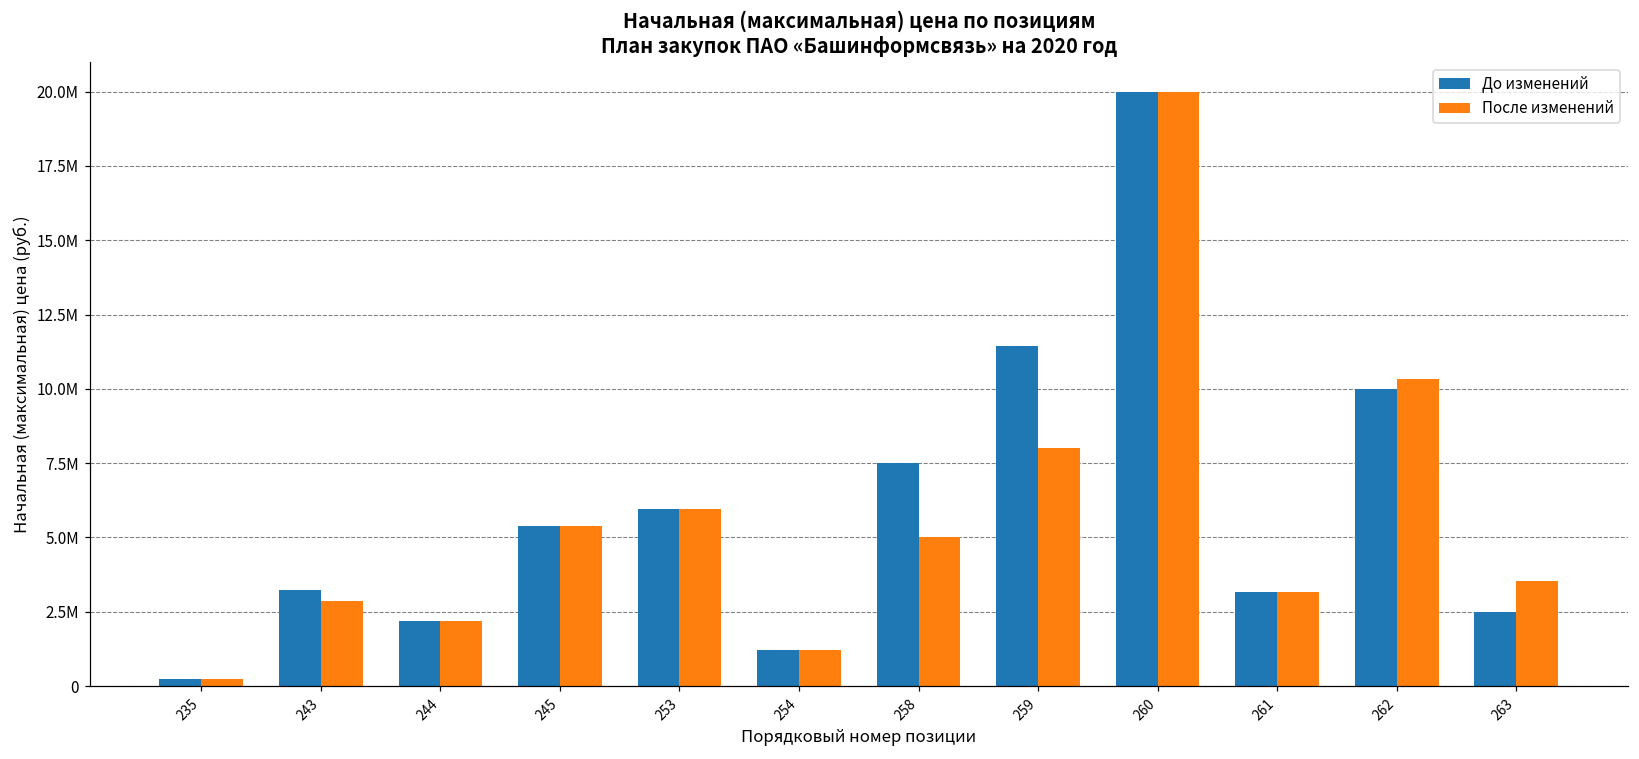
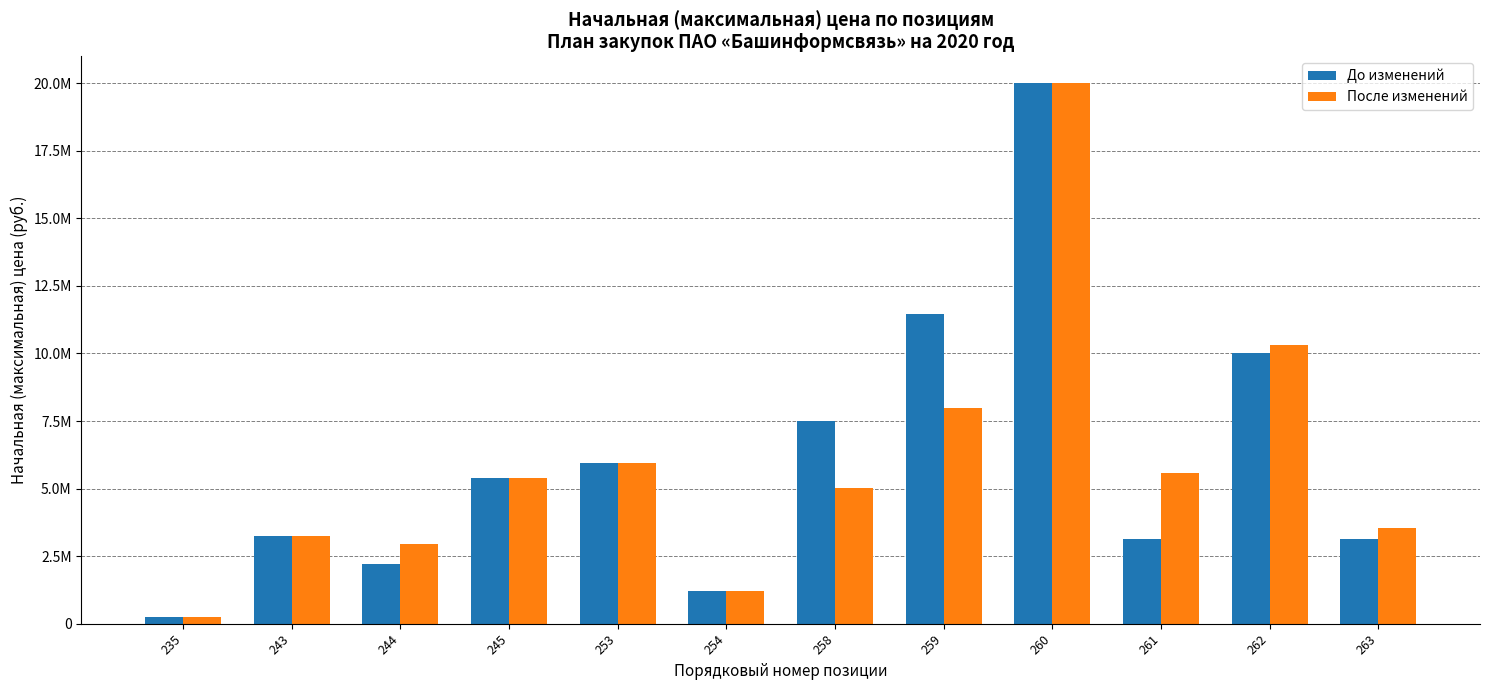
После изменений, 243: 2900000 -> 3200000
После изменений, 244: 2200000 -> 3000000
После изменений, 261: 3200000 -> 5600000
До изменений, 263: 2500000 -> 3100000
